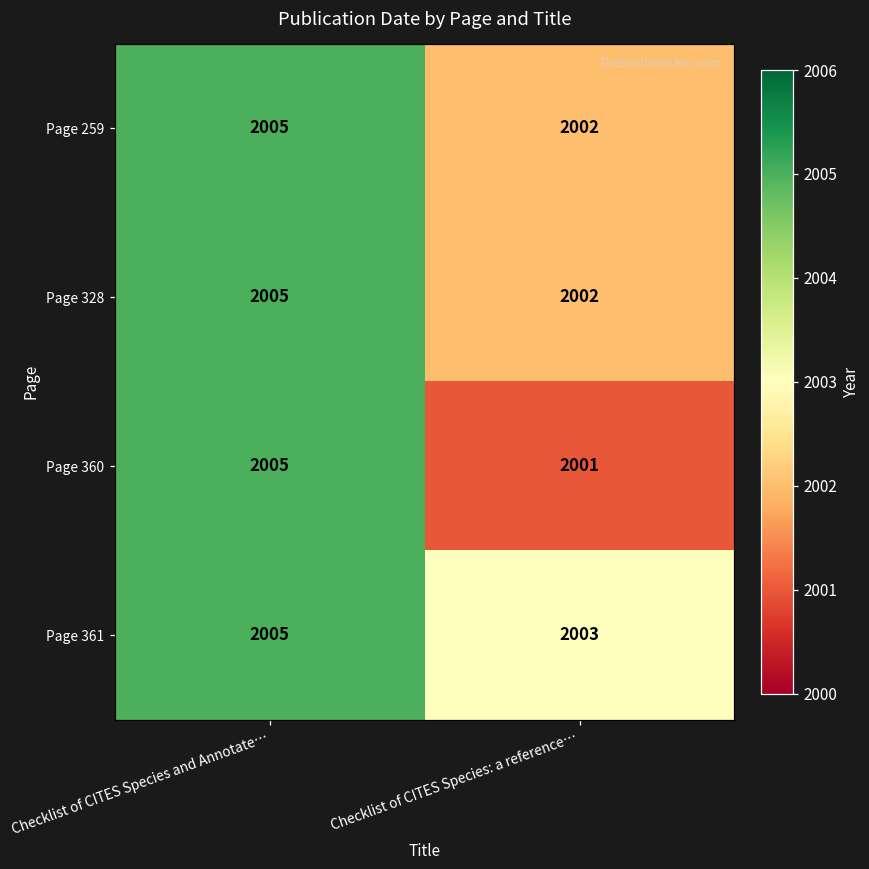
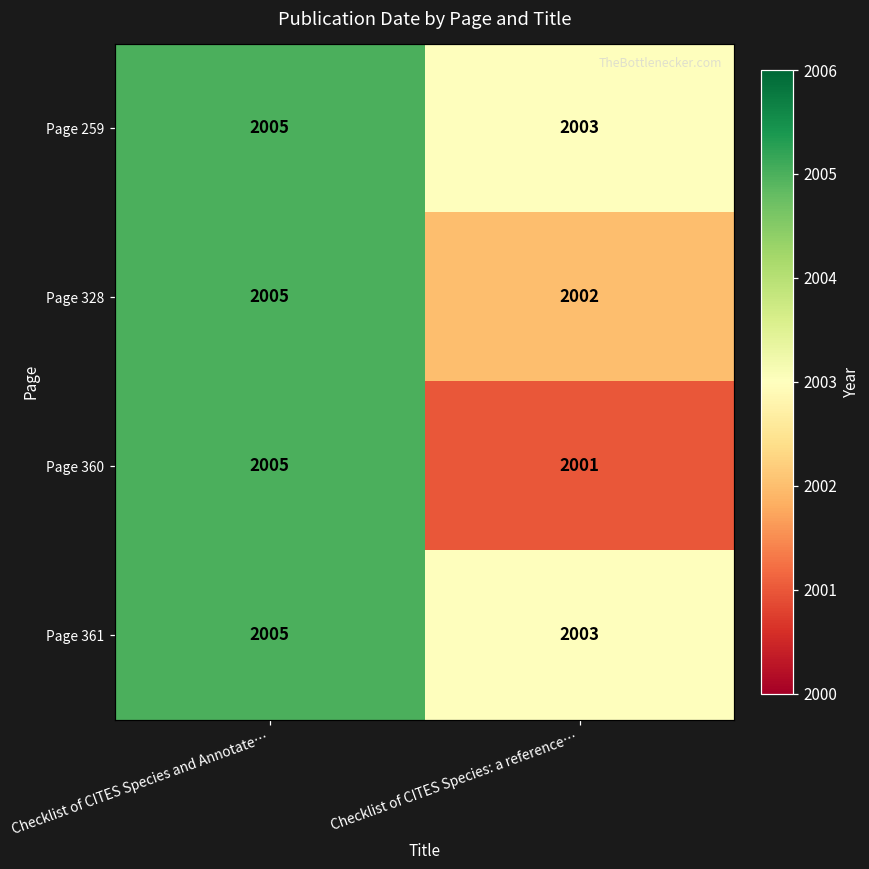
Page 259, Checklist of CITES Species: a reference…: 2002 -> 2003
